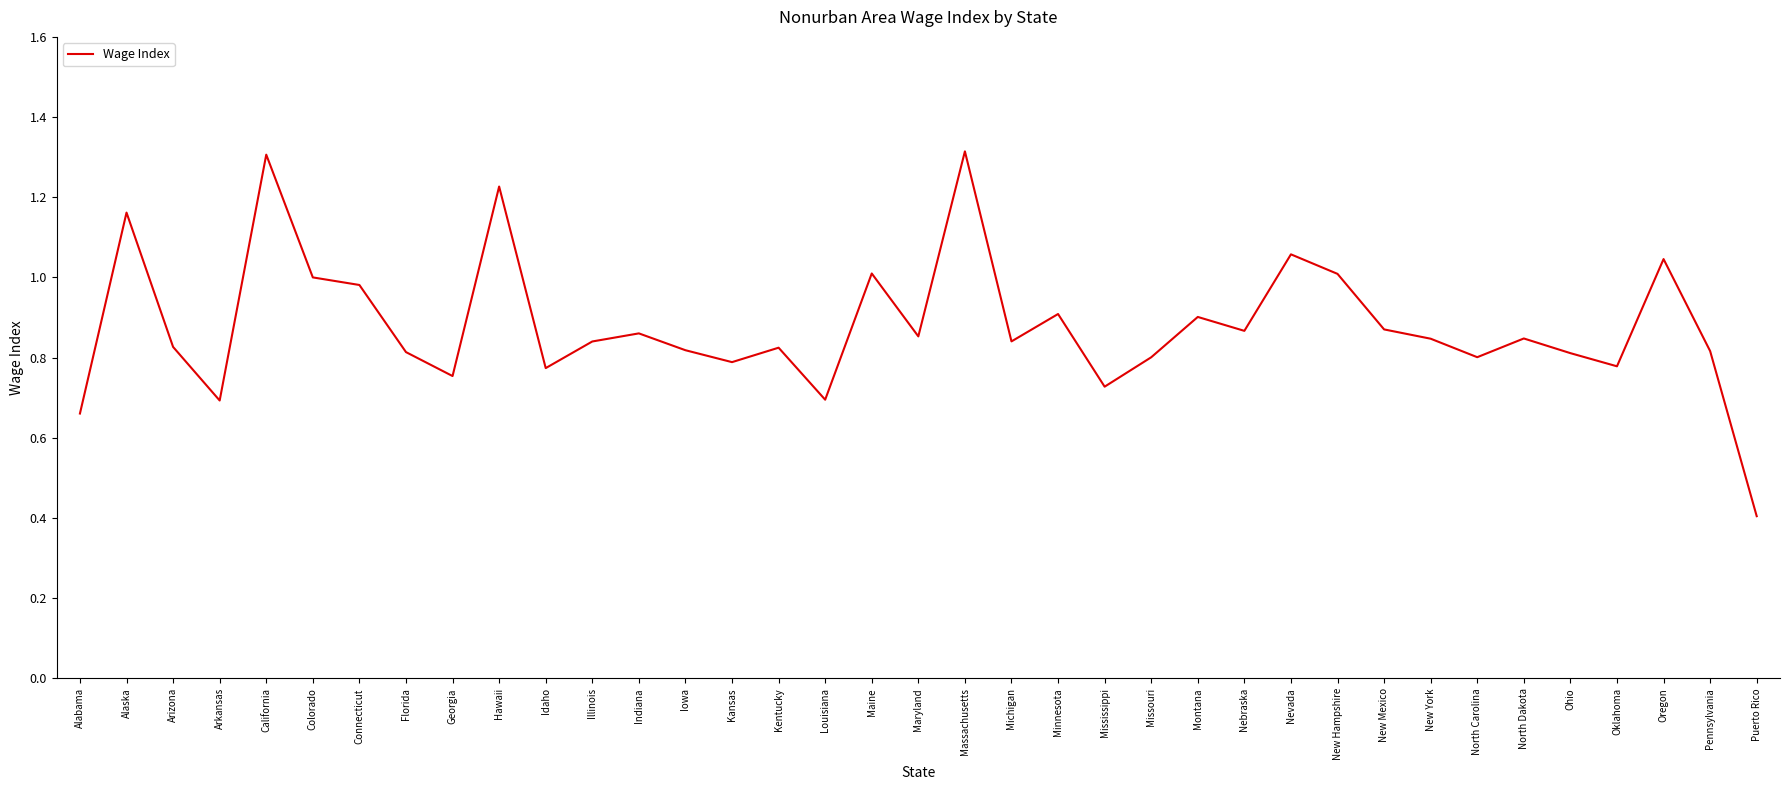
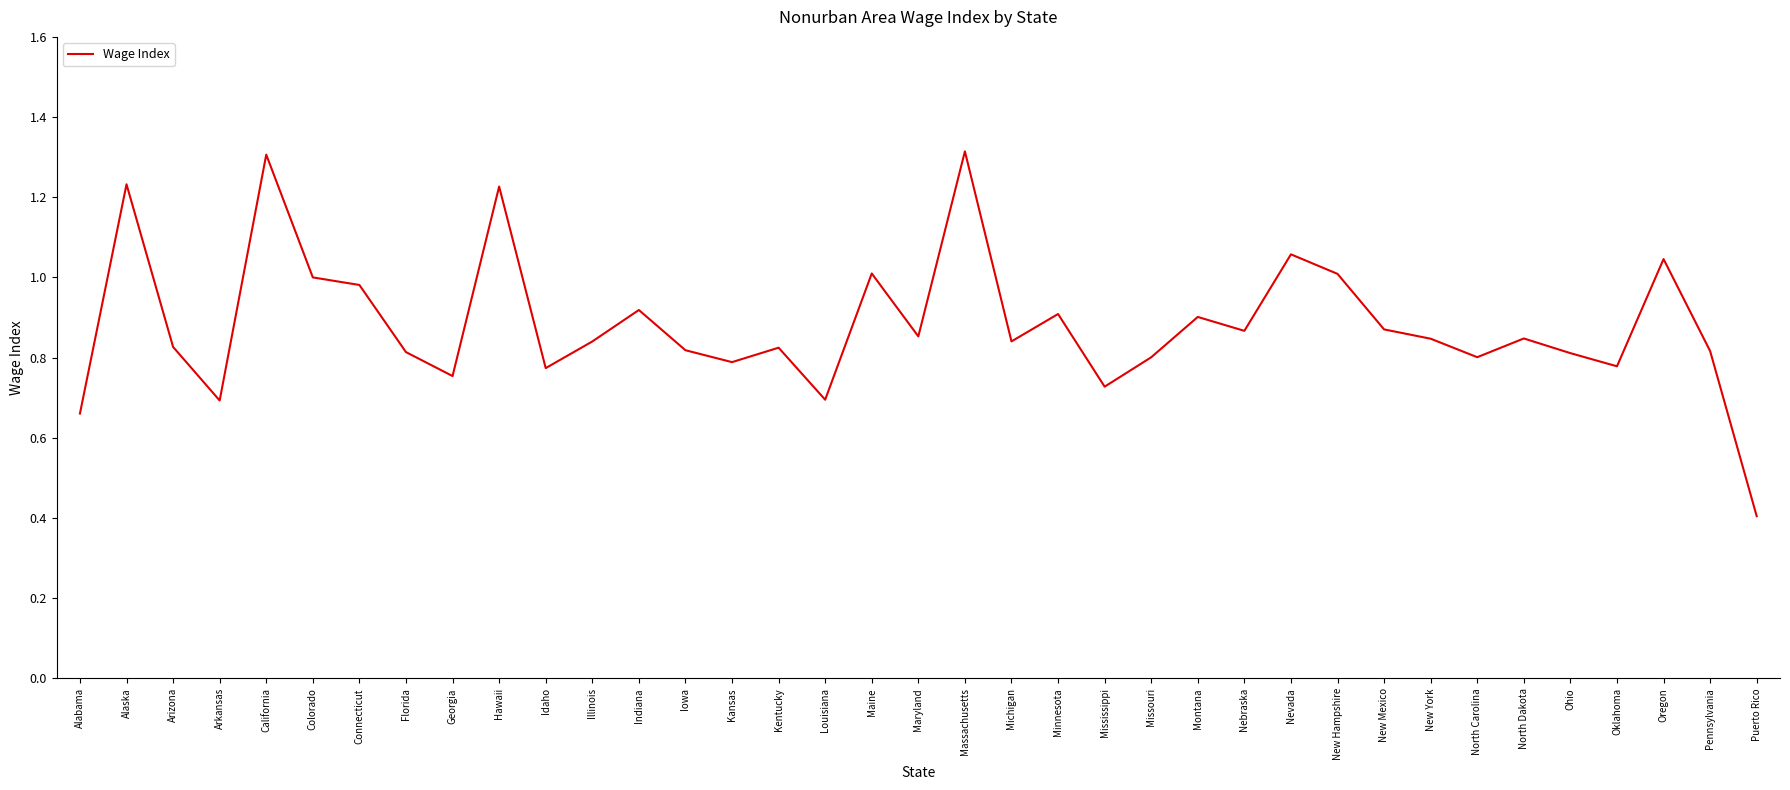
Alaska: 1.16 -> 1.23
Indiana: 0.86 -> 0.92
